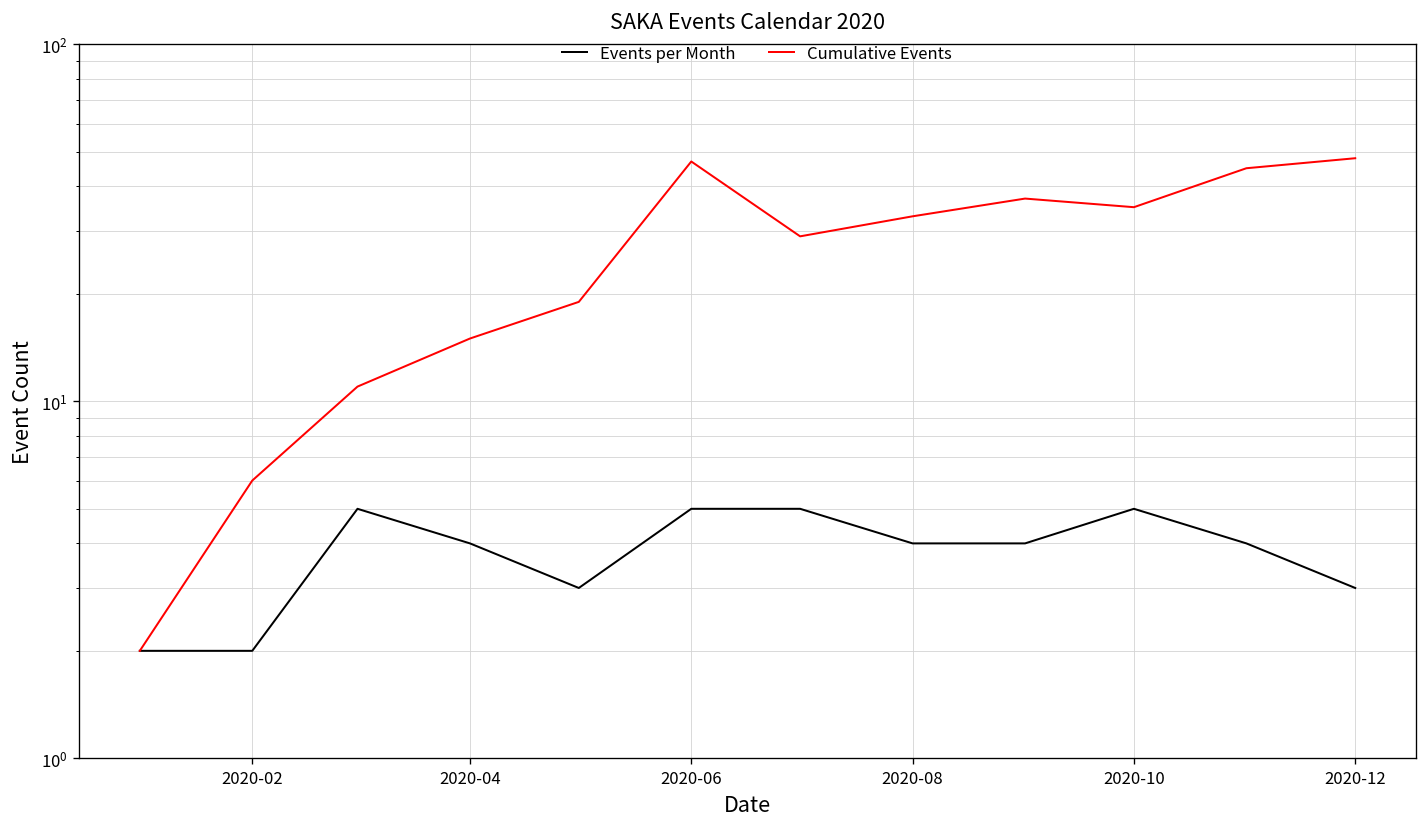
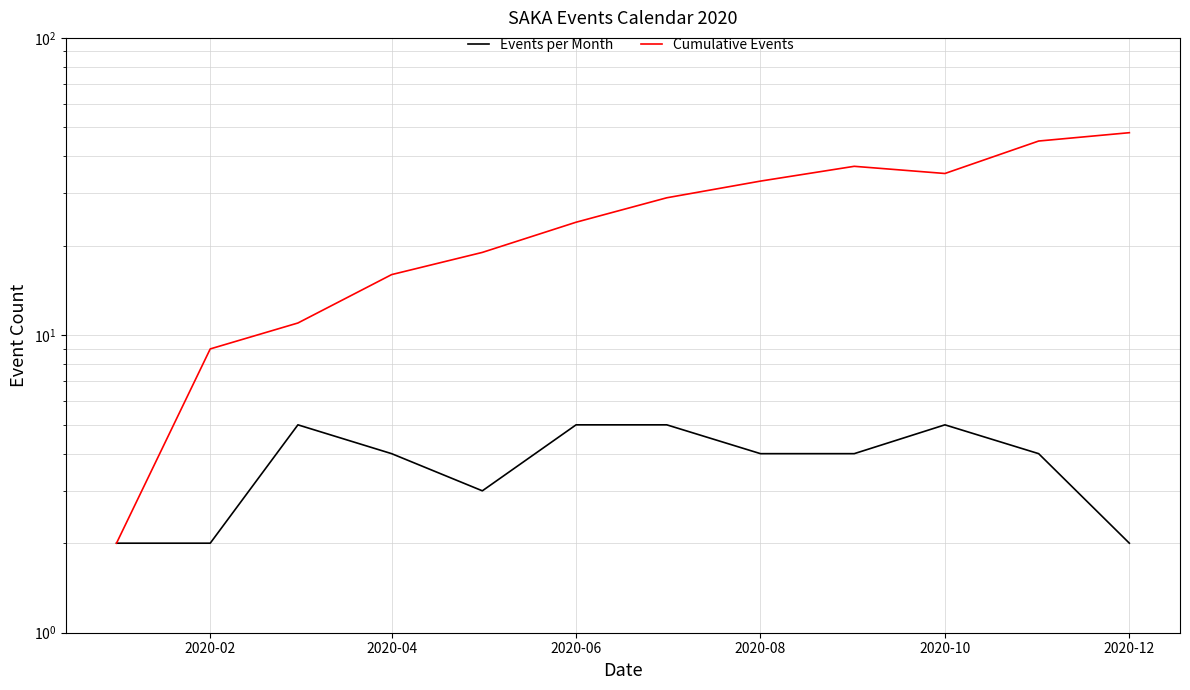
Cumulative Events, 2020-02: 6 -> 9
Cumulative Events, 2020-04: 15 -> 16
Cumulative Events, 2020-06: 47 -> 24
Events per Month, 2020-12: 3 -> 2
